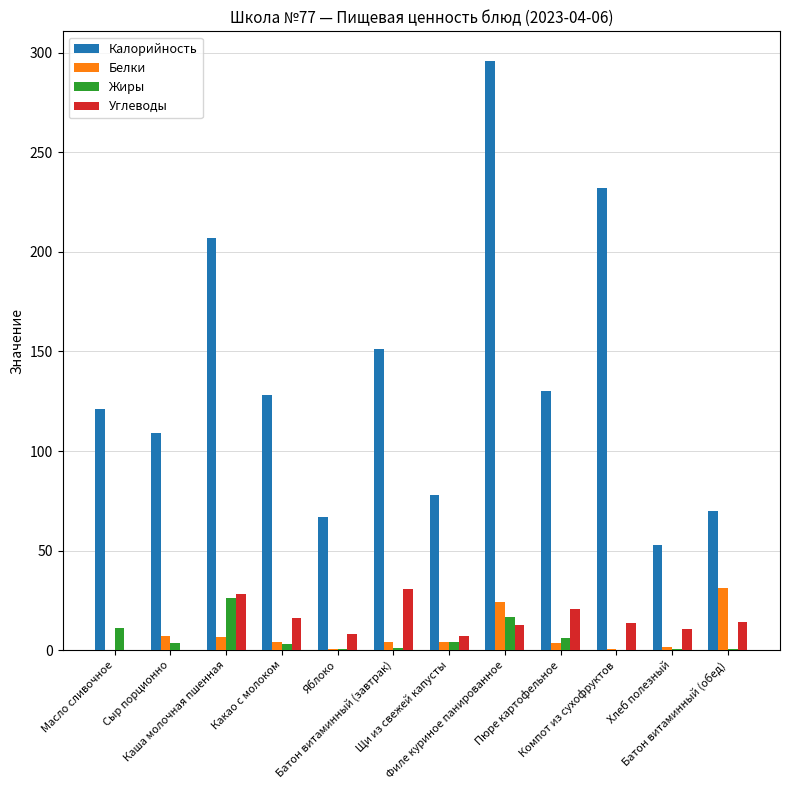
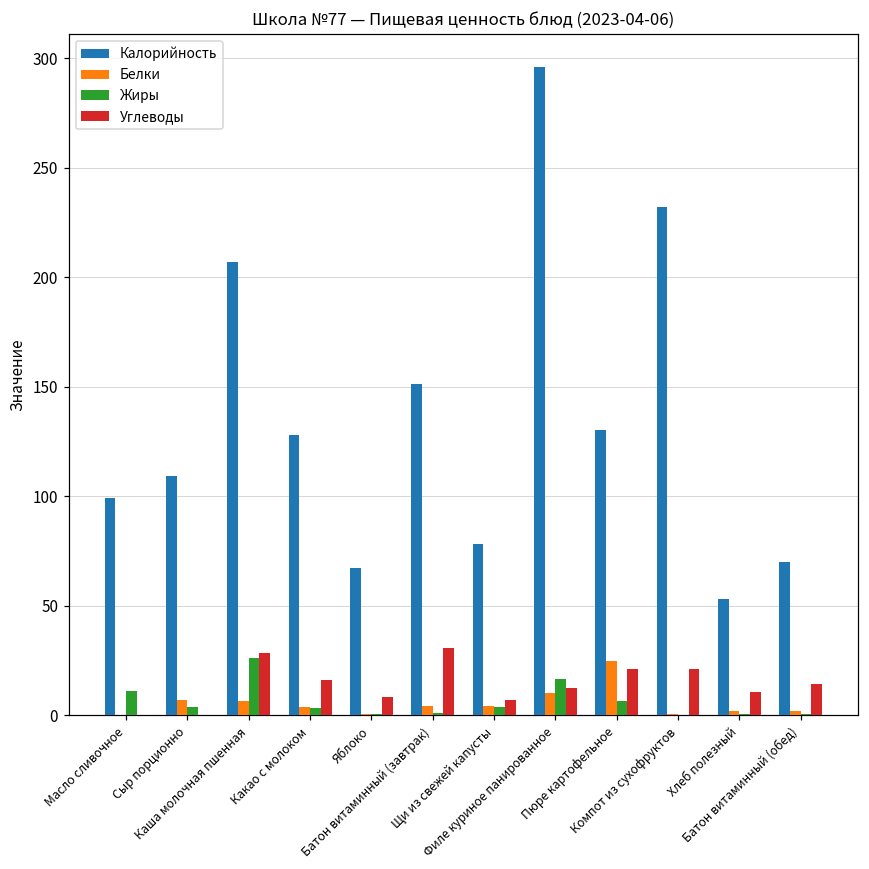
Калорийность, Масло сливочное: 121 -> 99
Белки, Филе куриное панированное: 24 -> 10
Белки, Пюре картофельное: 4 -> 25
Углеводы, Компот из сухофруктов: 14 -> 21
Белки, Батон витаминный (обед): 31 -> 2
